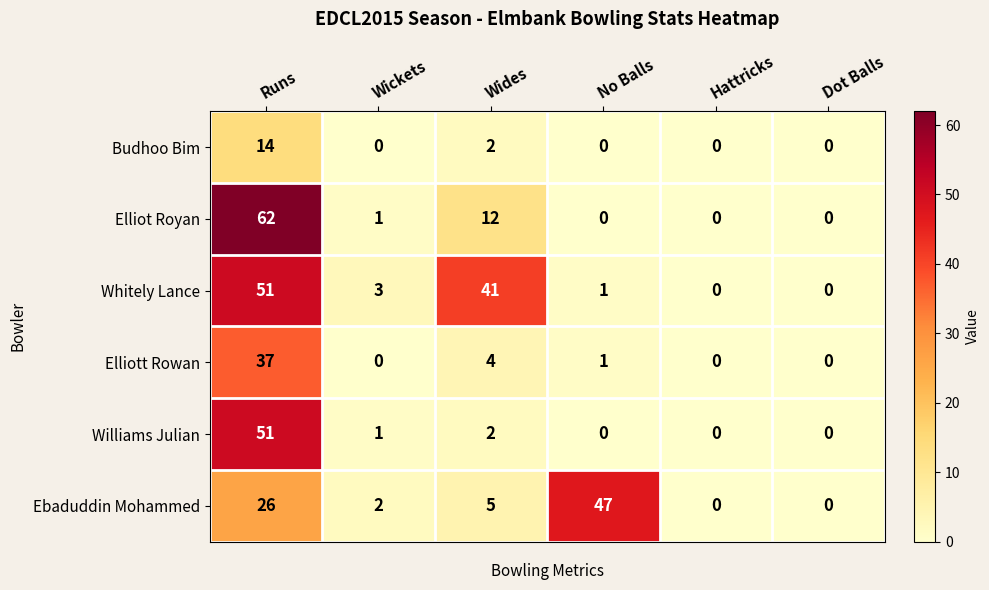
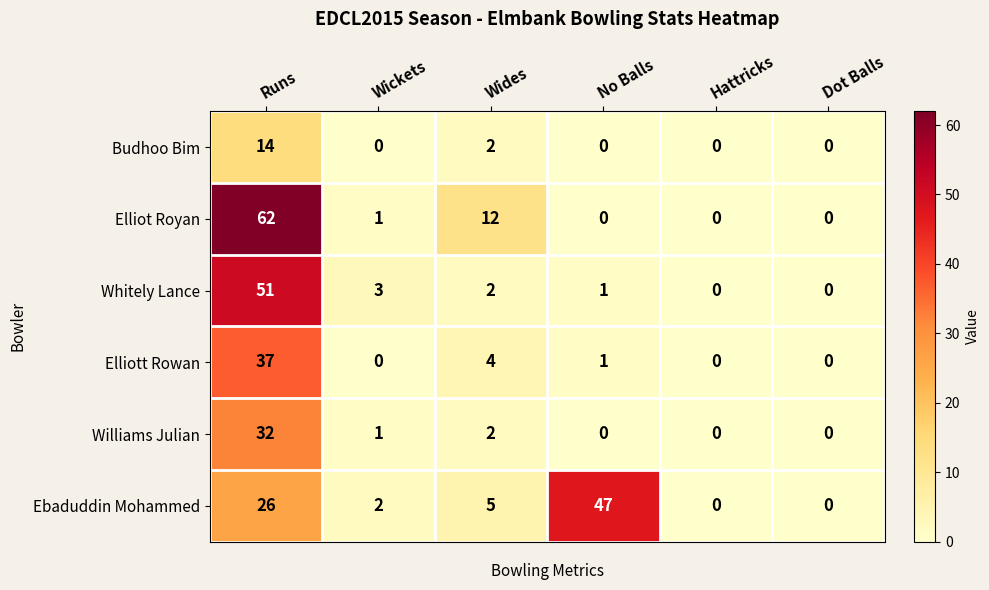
Whitely Lance, Wides: 41 -> 2
Williams Julian, Runs: 51 -> 32
